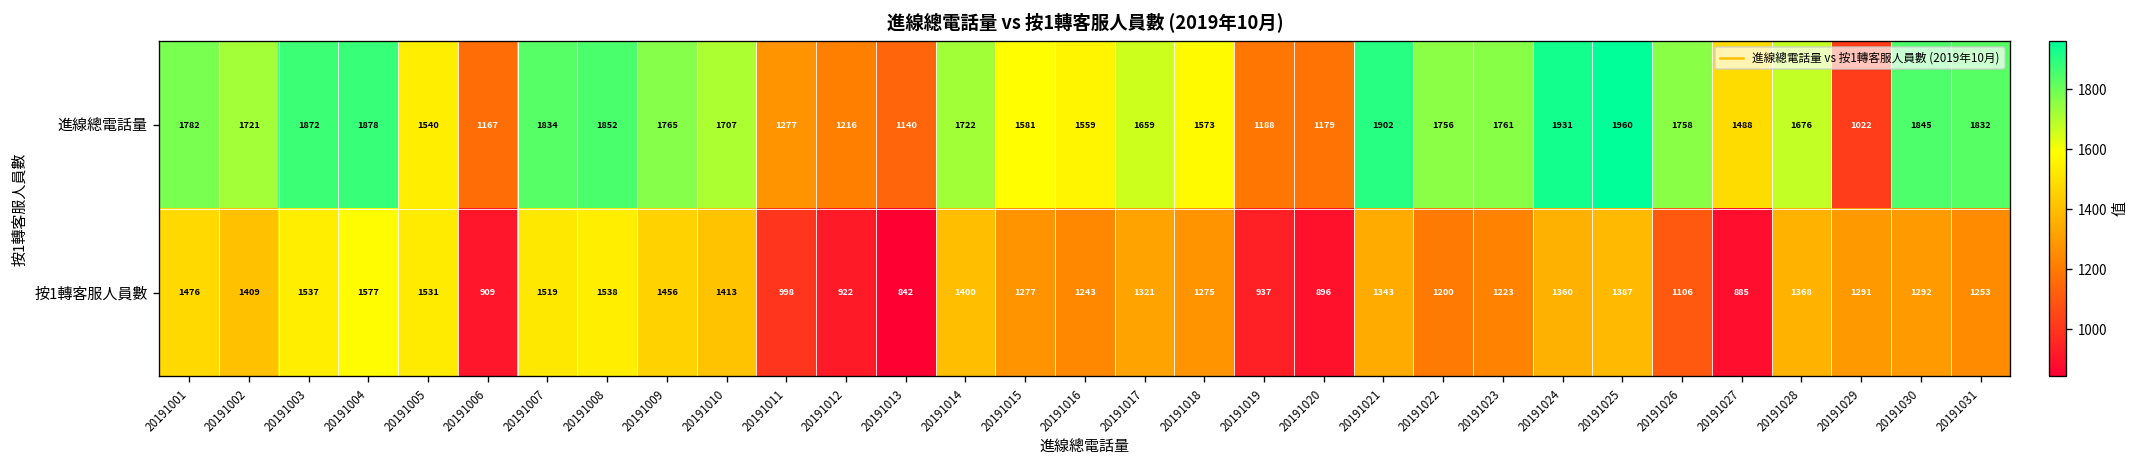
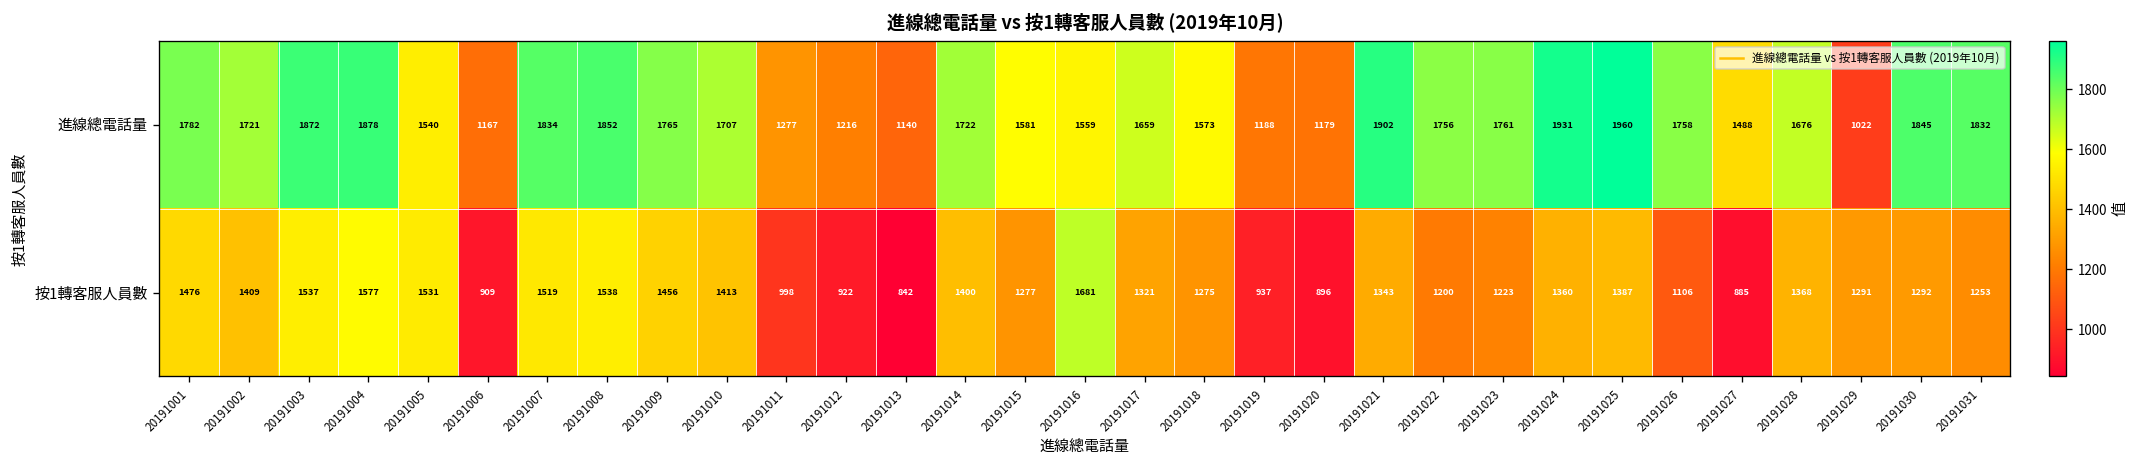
按1轉客服人員數, 20191016: 1243 -> 1681
